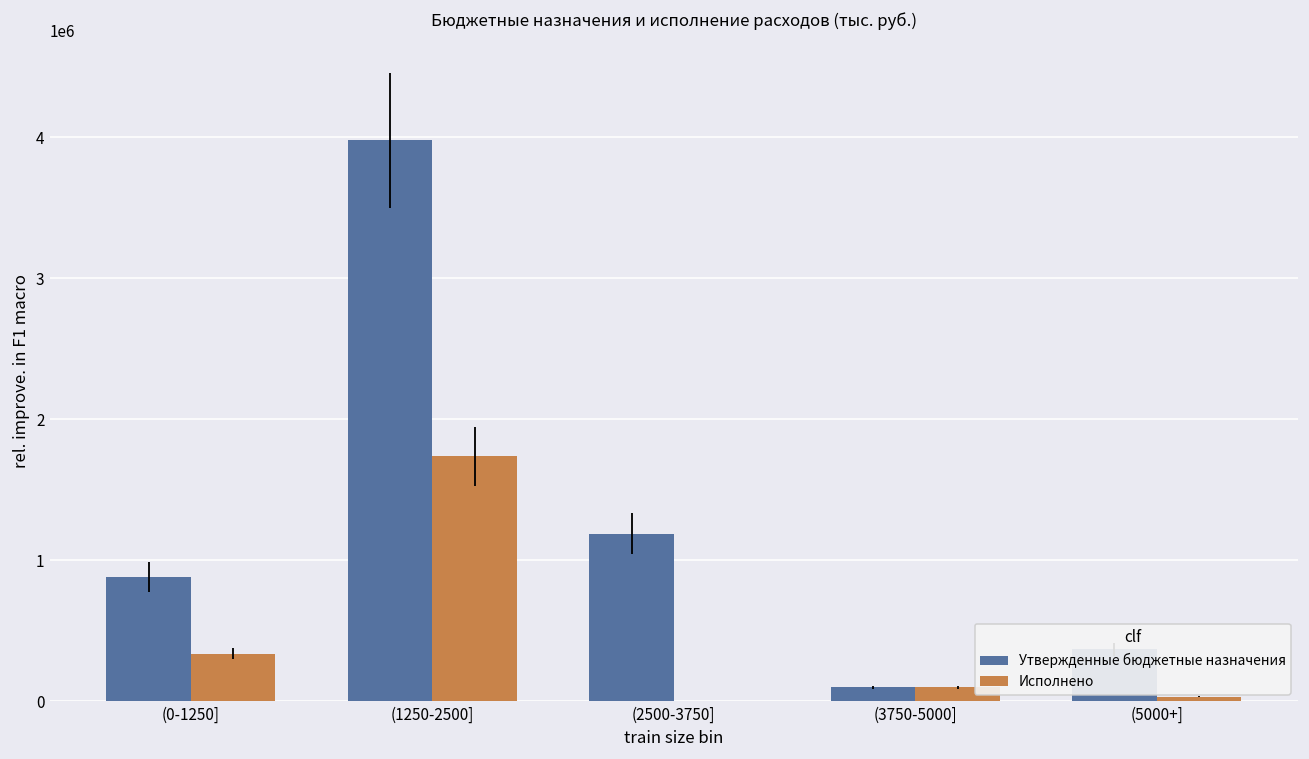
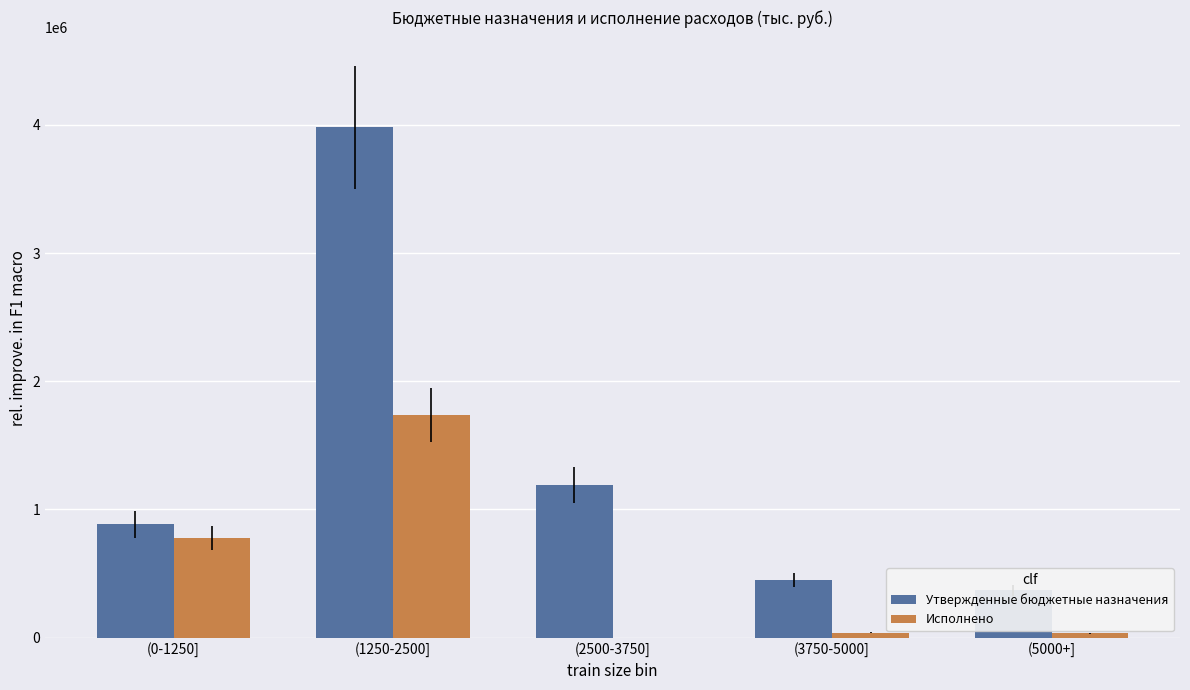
Исполнено, (0-1250]: 340000 -> 780000
Утвержденные бюджетные назначения, (3750-5000]: 100000 -> 450000
Исполнено, (3750-5000]: 100000 -> 40000
